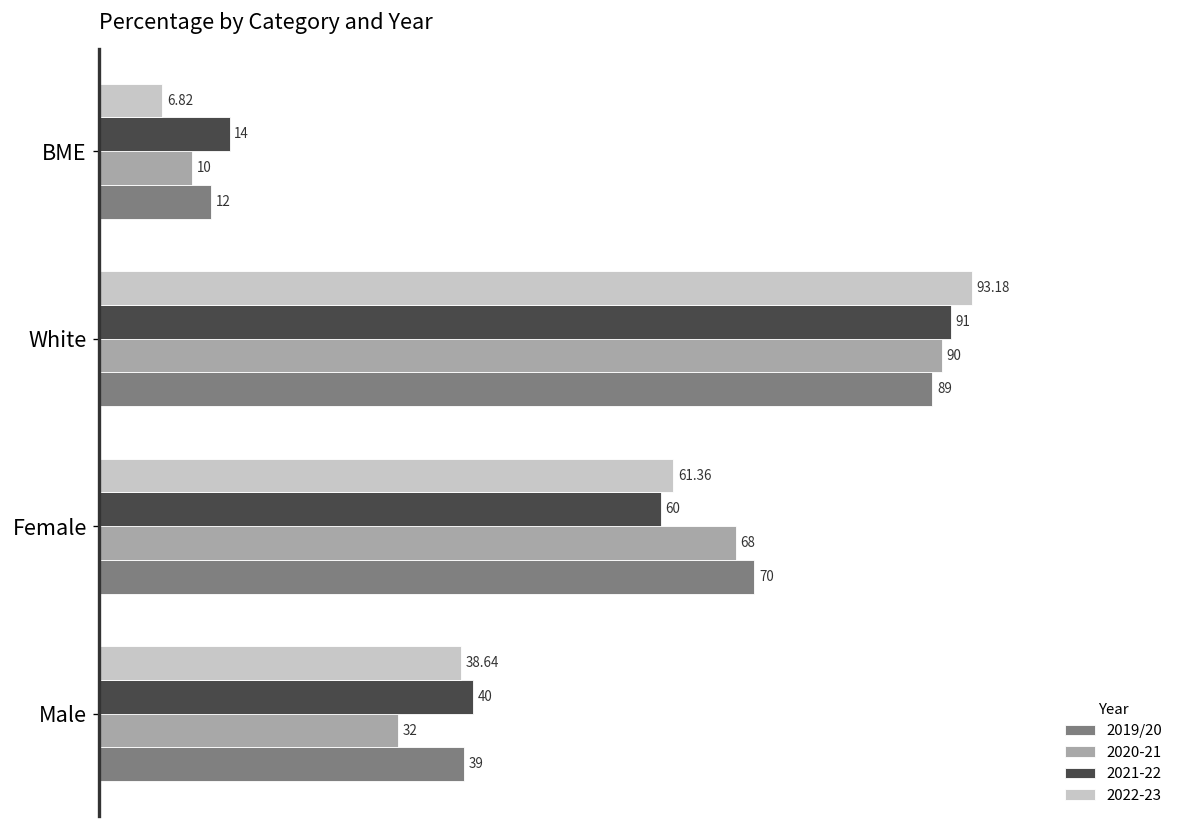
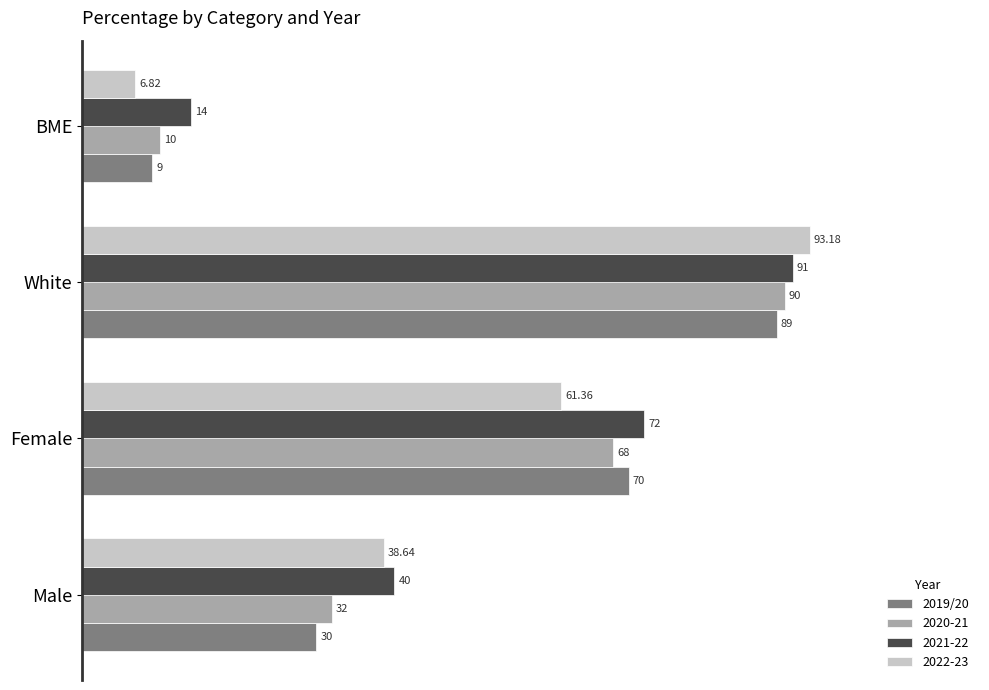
2019/20, BME: 12 -> 9
2021-22, Female: 60 -> 72
2019/20, Male: 39 -> 30
